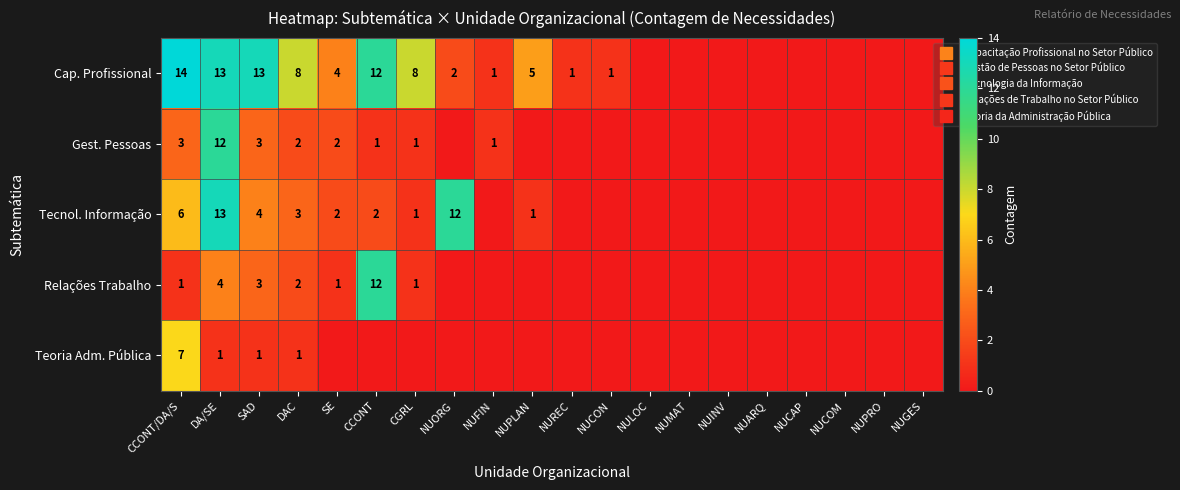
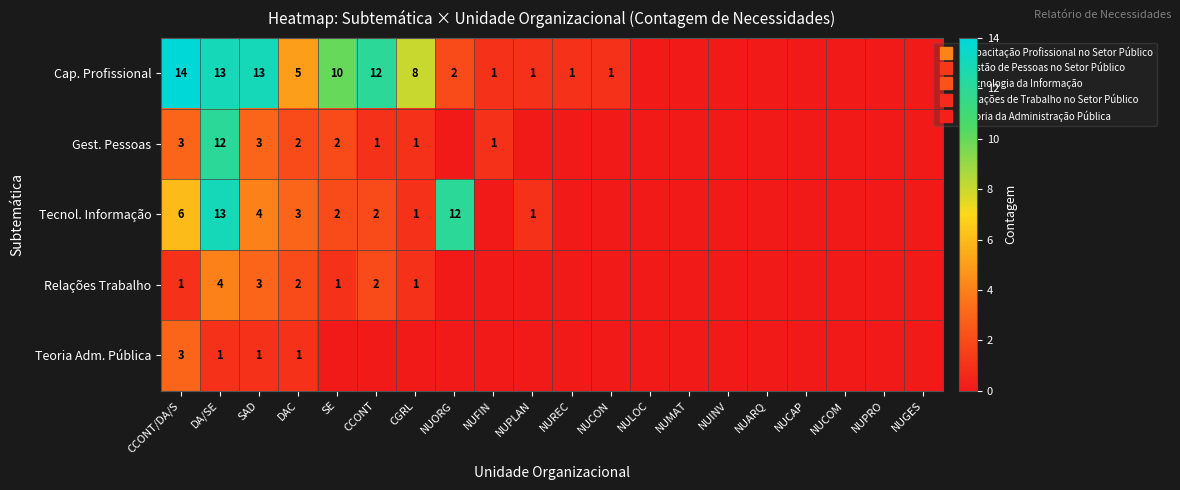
Cap. Profissional, DAC: 8 -> 5
Cap. Profissional, SE: 4 -> 10
Cap. Profissional, NUPLAN: 5 -> 1
Relações Trabalho, CCONT: 12 -> 2
Teoria Adm. Pública, CCONT/DA/S: 7 -> 3
